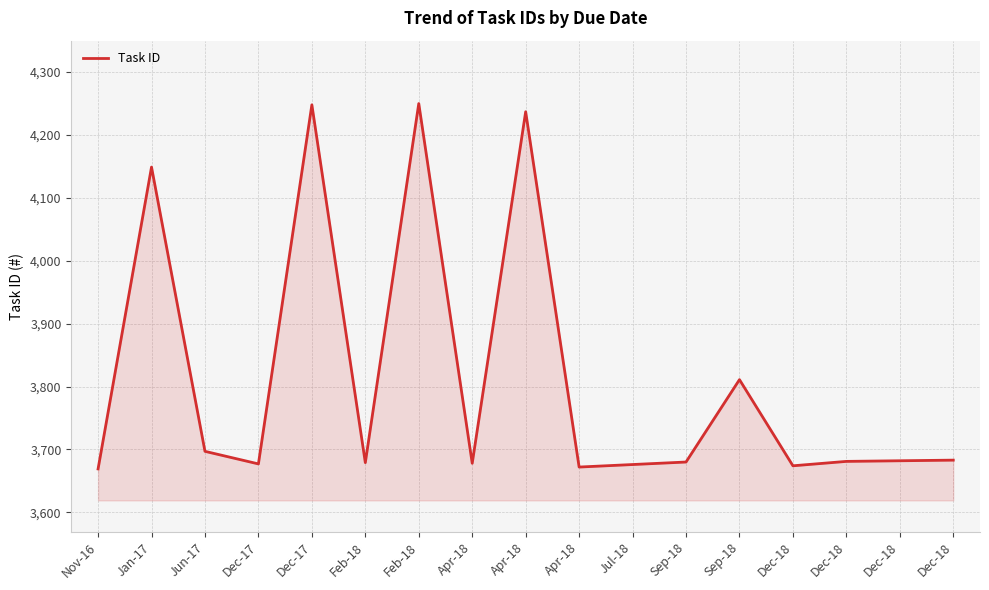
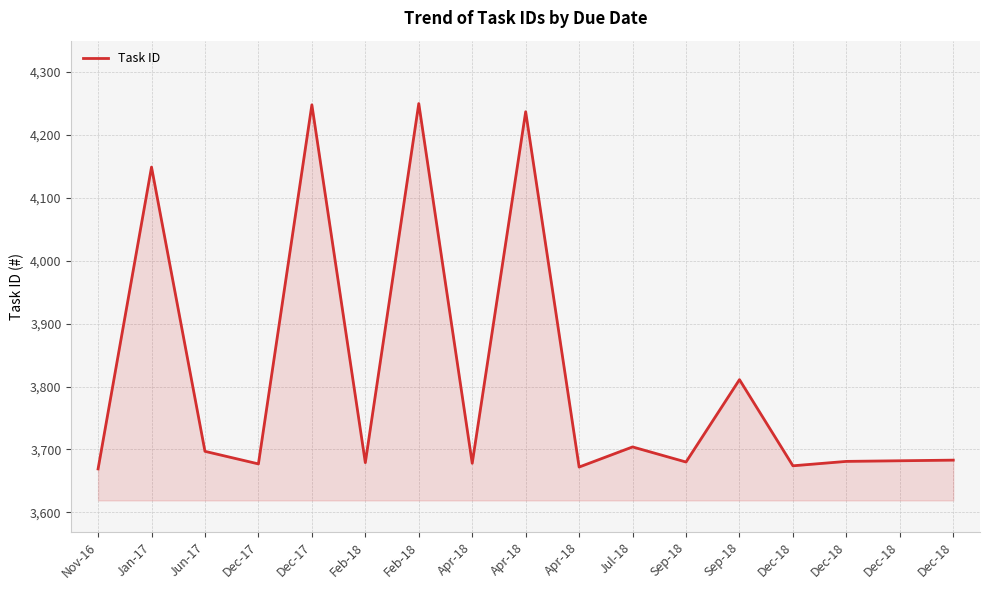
Jul-18: 3,680 -> 3,700
